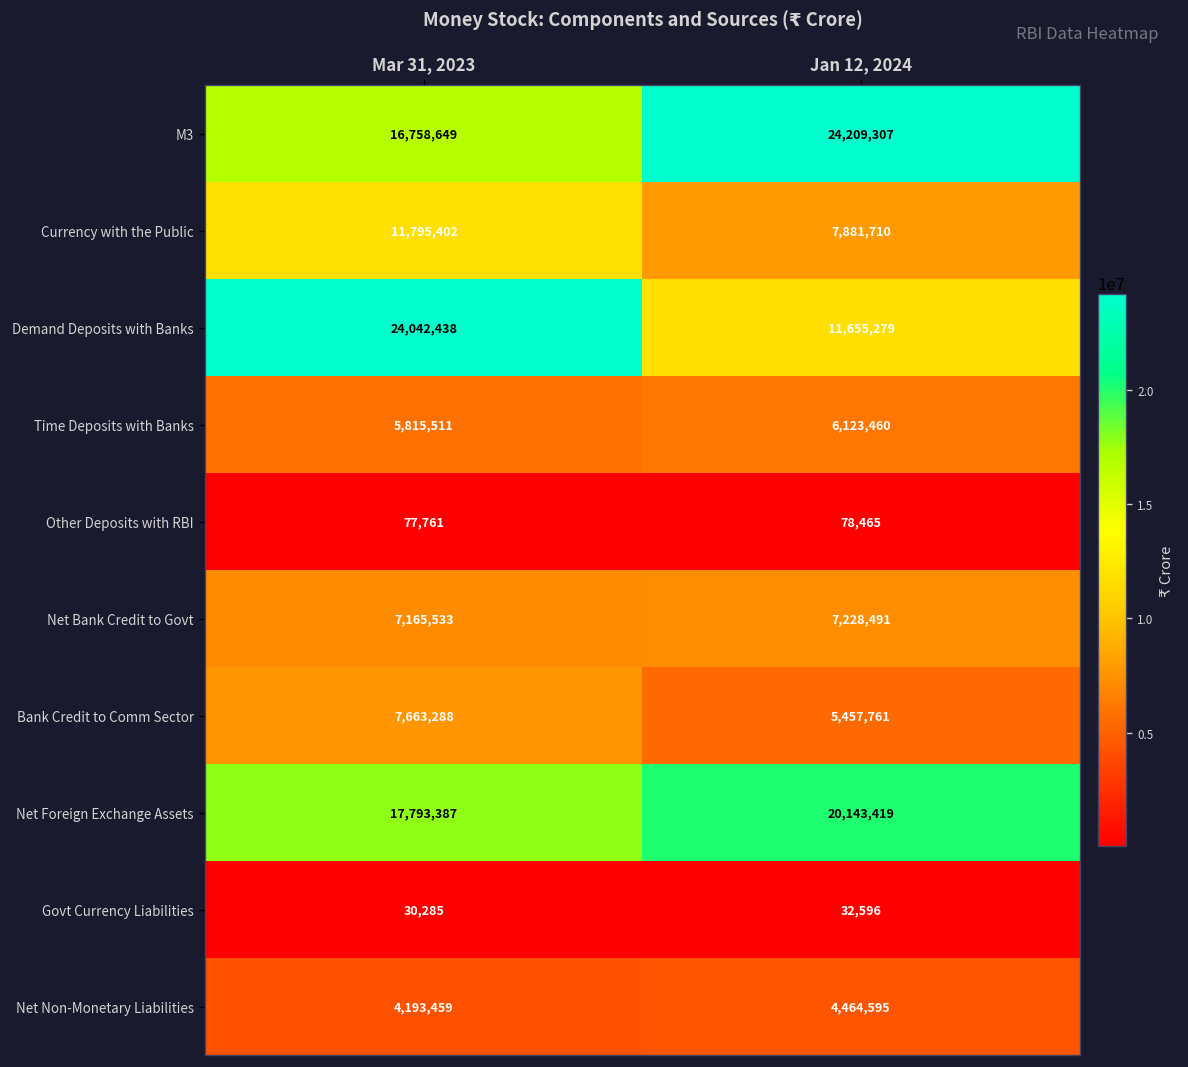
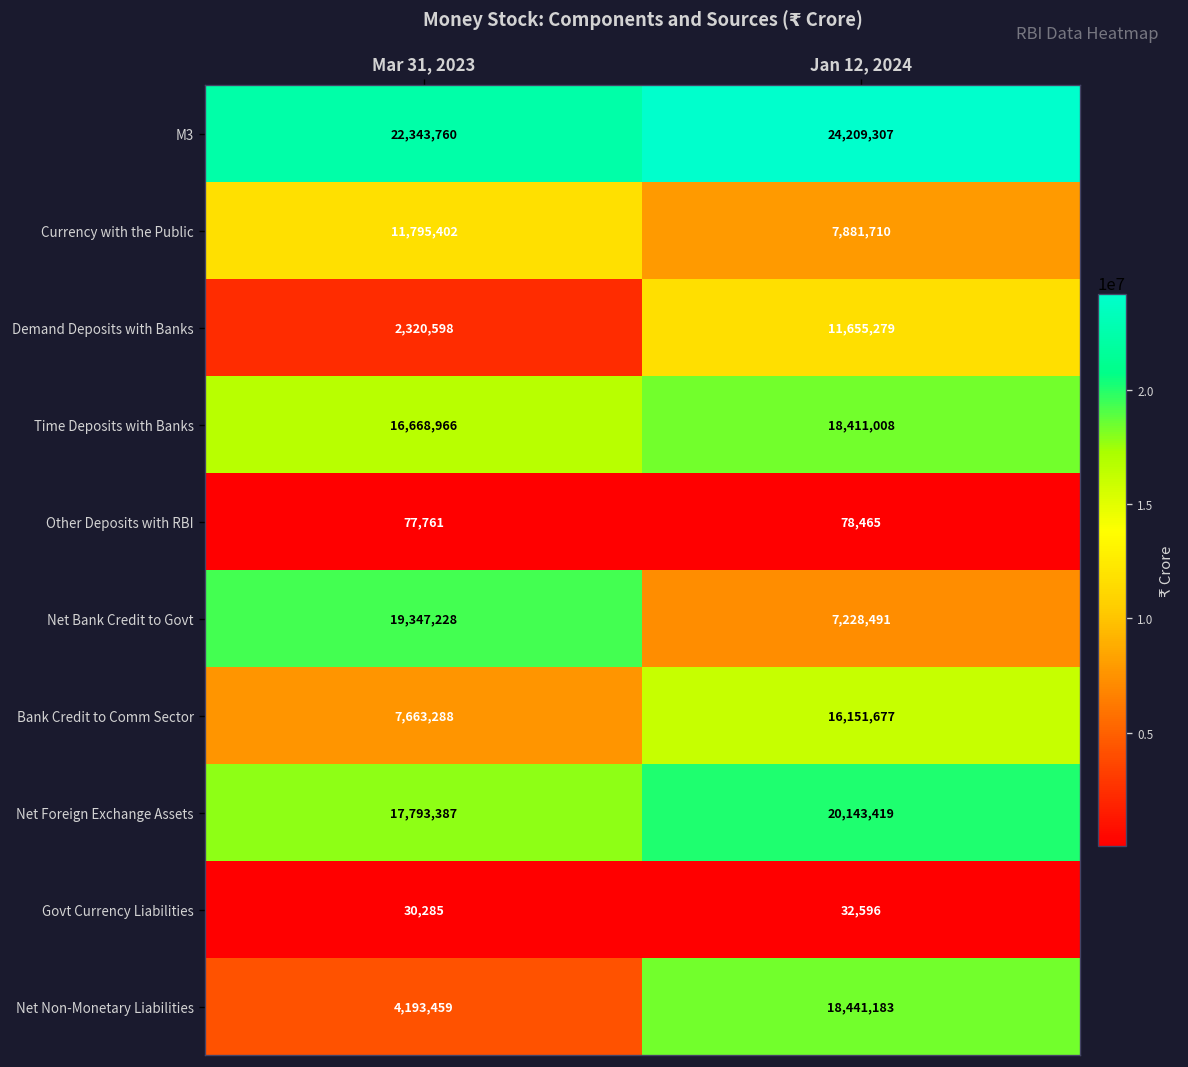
M3, Mar 31, 2023: 16,758,649 -> 22,343,760
Demand Deposits with Banks, Mar 31, 2023: 24,042,438 -> 2,320,598
Time Deposits with Banks, Mar 31, 2023: 5,815,511 -> 16,668,966
Time Deposits with Banks, Jan 12, 2024: 6,123,460 -> 18,411,008
Net Bank Credit to Govt, Mar 31, 2023: 7,165,533 -> 19,347,228
Bank Credit to Comm Sector, Jan 12, 2024: 5,457,761 -> 16,151,677
Net Non-Monetary Liabilities, Jan 12, 2024: 4,464,595 -> 18,441,183
